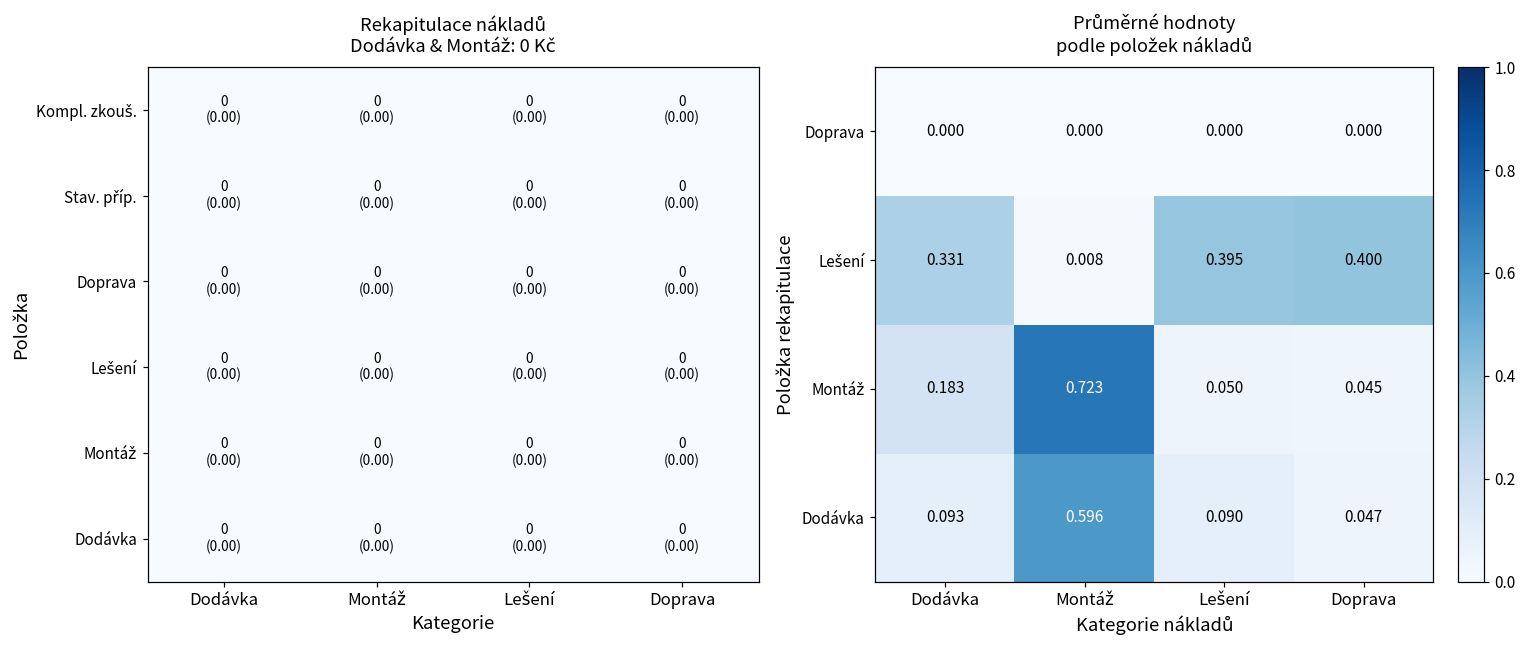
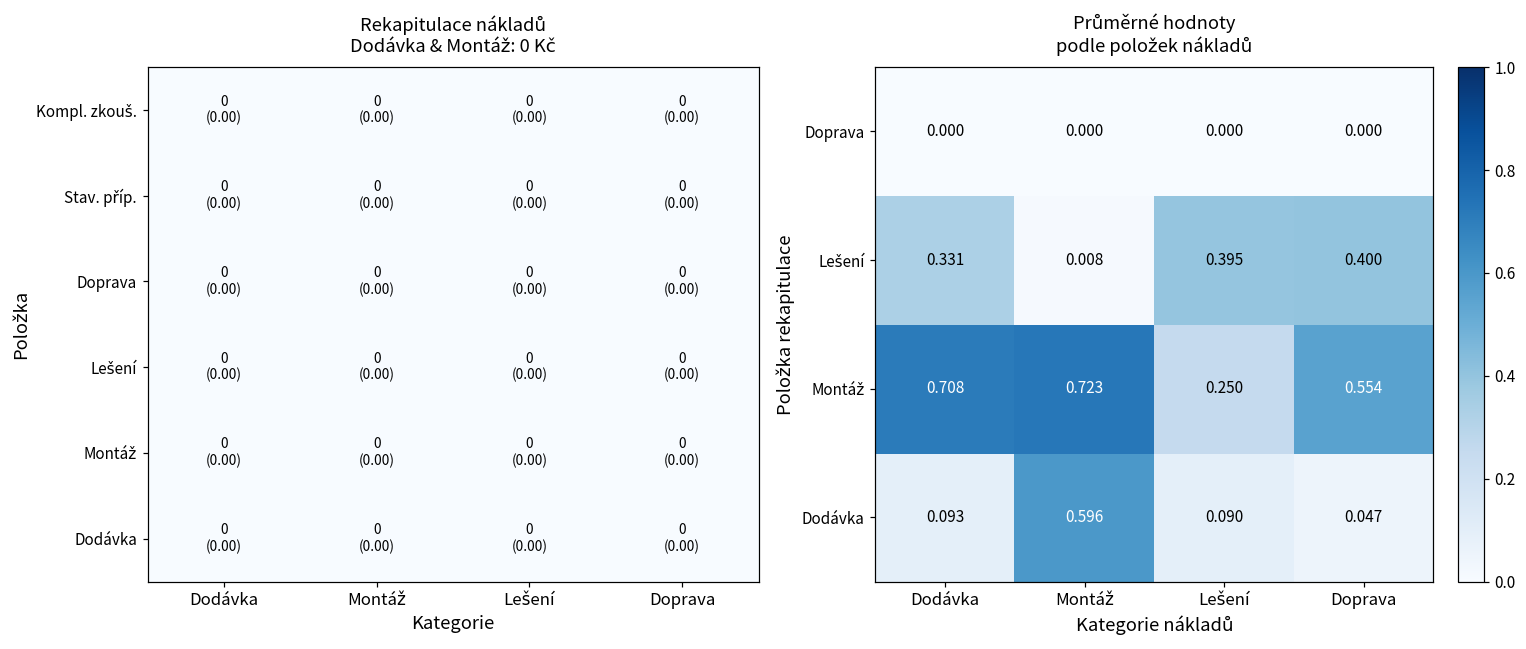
Průměrné hodnoty podle položek nákladů, Montáž, Dodávka: 0.183 -> 0.708
Průměrné hodnoty podle položek nákladů, Montáž, Lešení: 0.050 -> 0.250
Průměrné hodnoty podle položek nákladů, Montáž, Doprava: 0.045 -> 0.554
